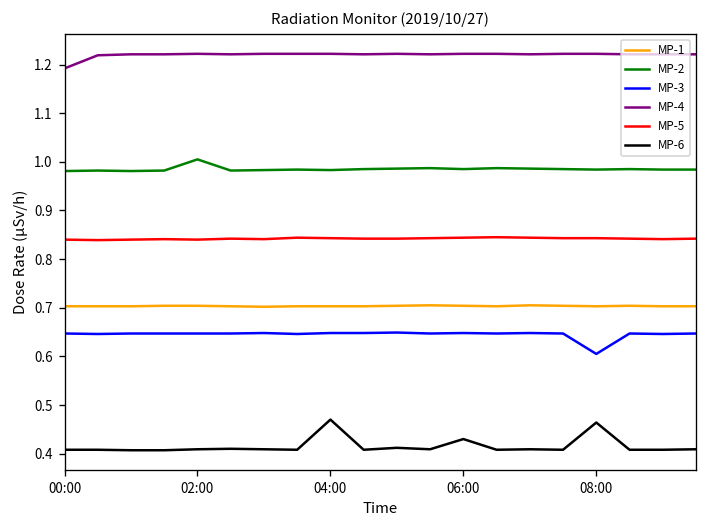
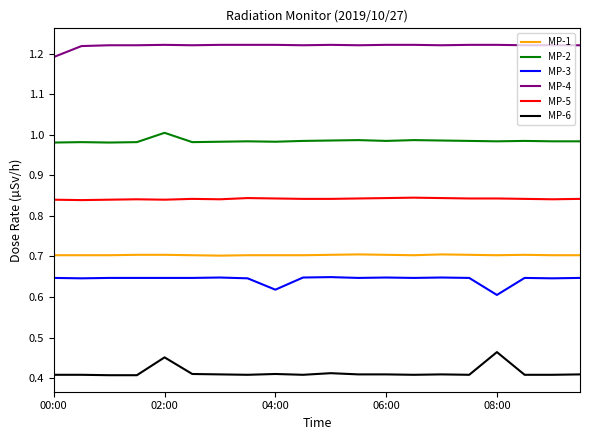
MP-6, 02:00: 0.41 -> 0.45
MP-3, 04:00: 0.65 -> 0.62
MP-6, 04:00: 0.47 -> 0.41
MP-6, 06:00: 0.43 -> 0.41
